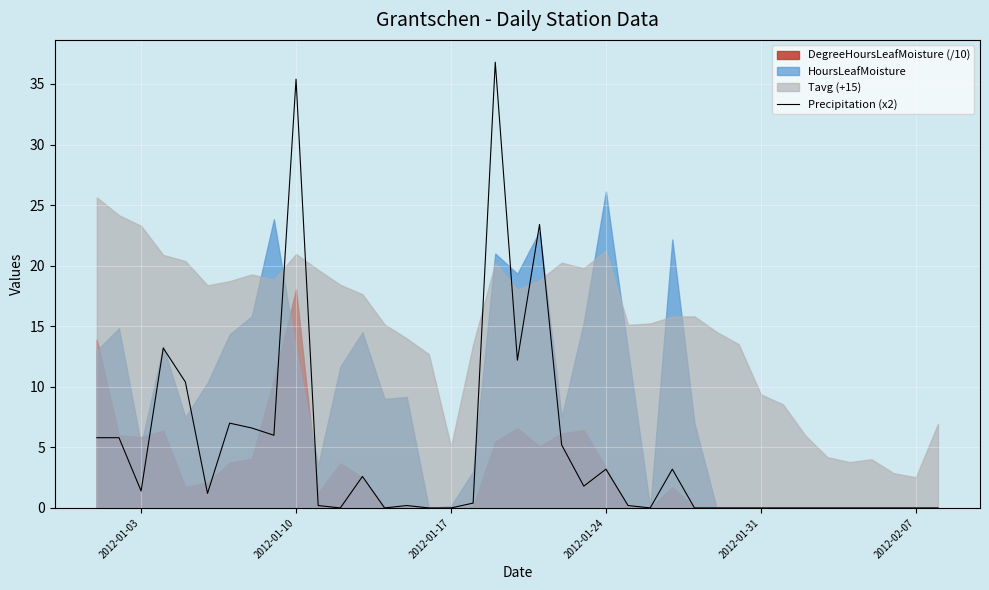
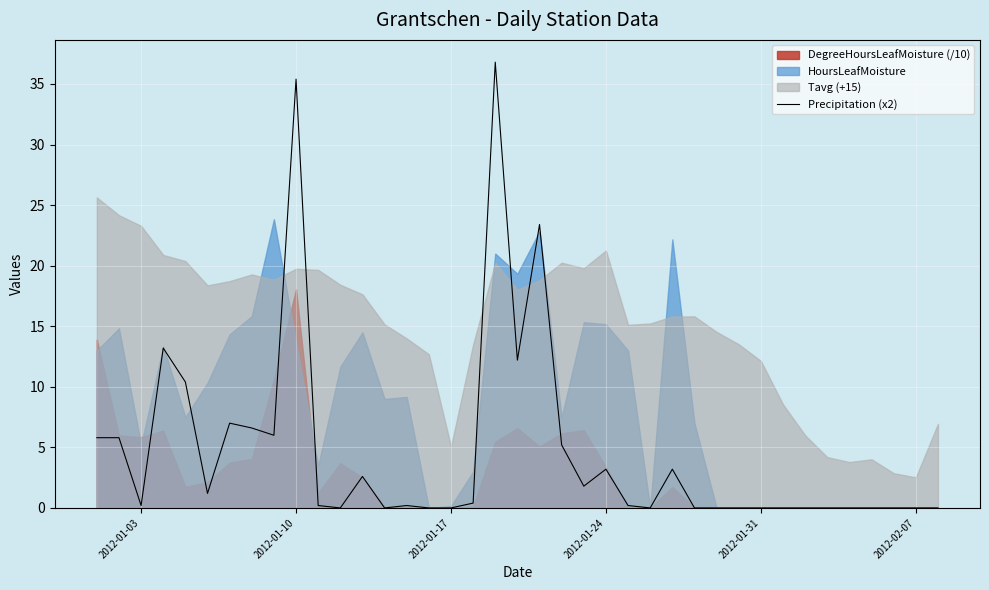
Precipitation (x2), 2012-01-03: 1.4 -> 0.2
HoursLeafMoisture, 2012-01-10: 13.0 -> 13.7
Tavg (+15), 2012-01-10: 21.0 -> 19.7
HoursLeafMoisture, 2012-01-24: 26.1 -> 15.2
Tavg (+15), 2012-01-31: 9.4 -> 12.1
